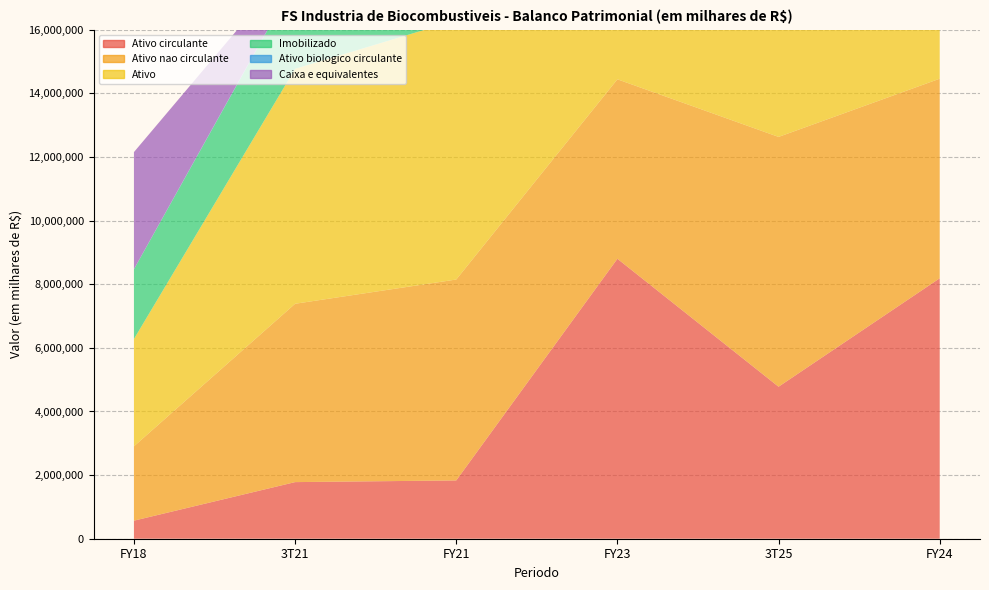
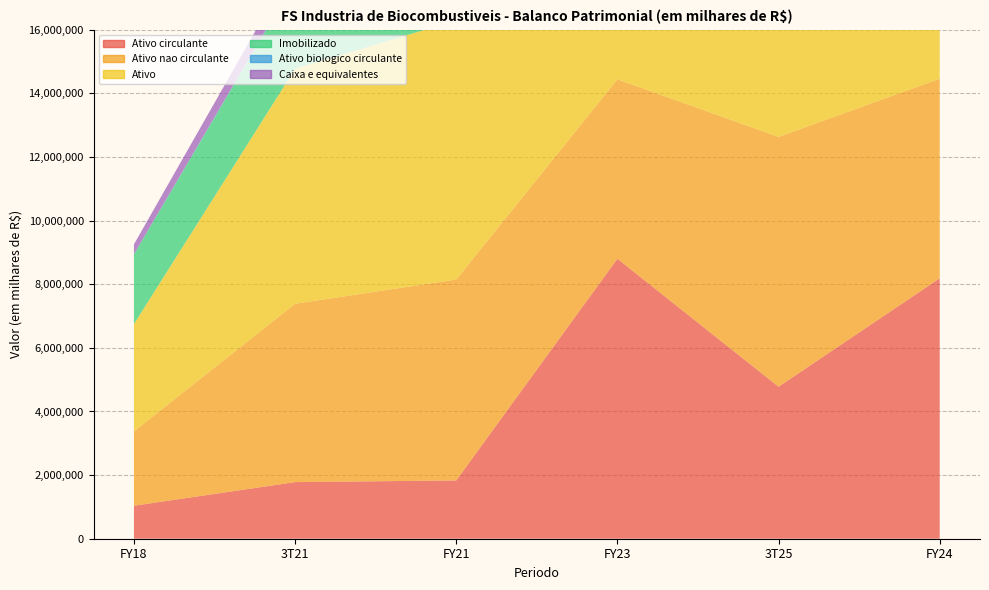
Ativo circulante, FY18: 600,000 -> 1,000,000
Caixa e equivalentes, FY18: 3,700,000 -> 300,000
